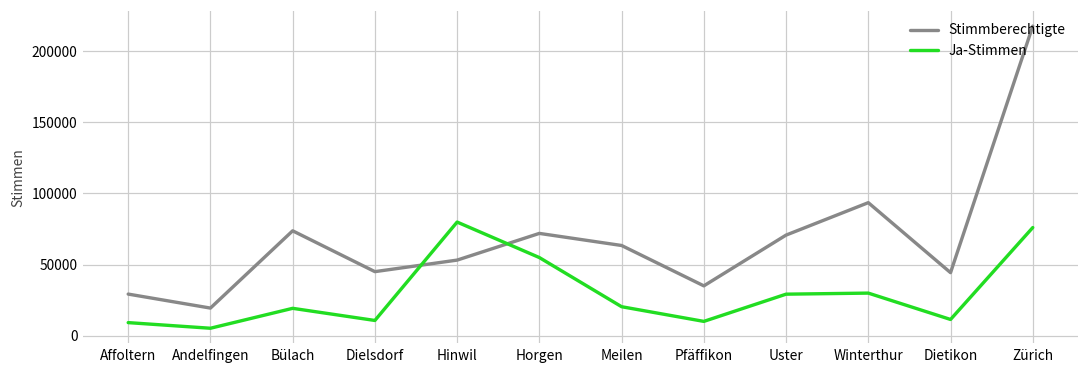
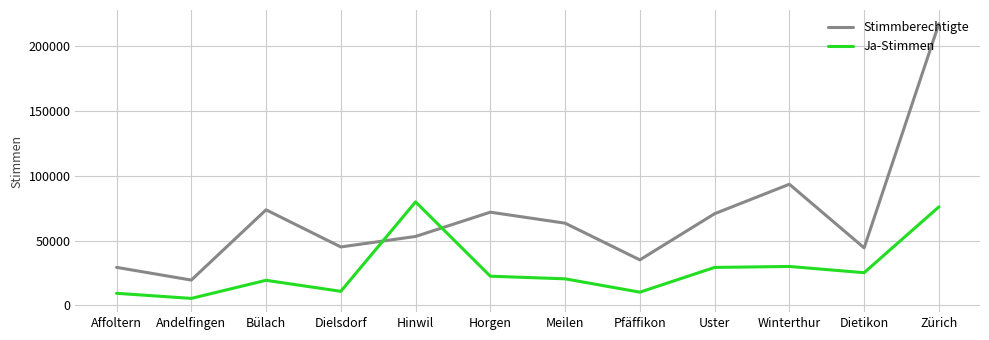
Ja-Stimmen, Horgen: 55000 -> 22000
Ja-Stimmen, Dietikon: 11000 -> 25000
